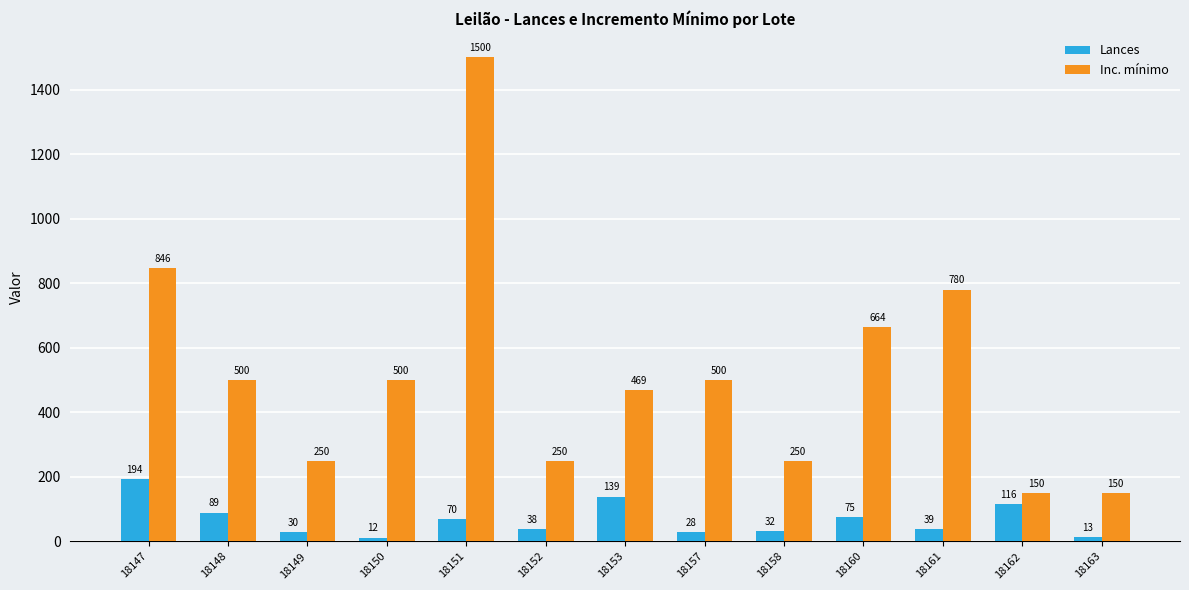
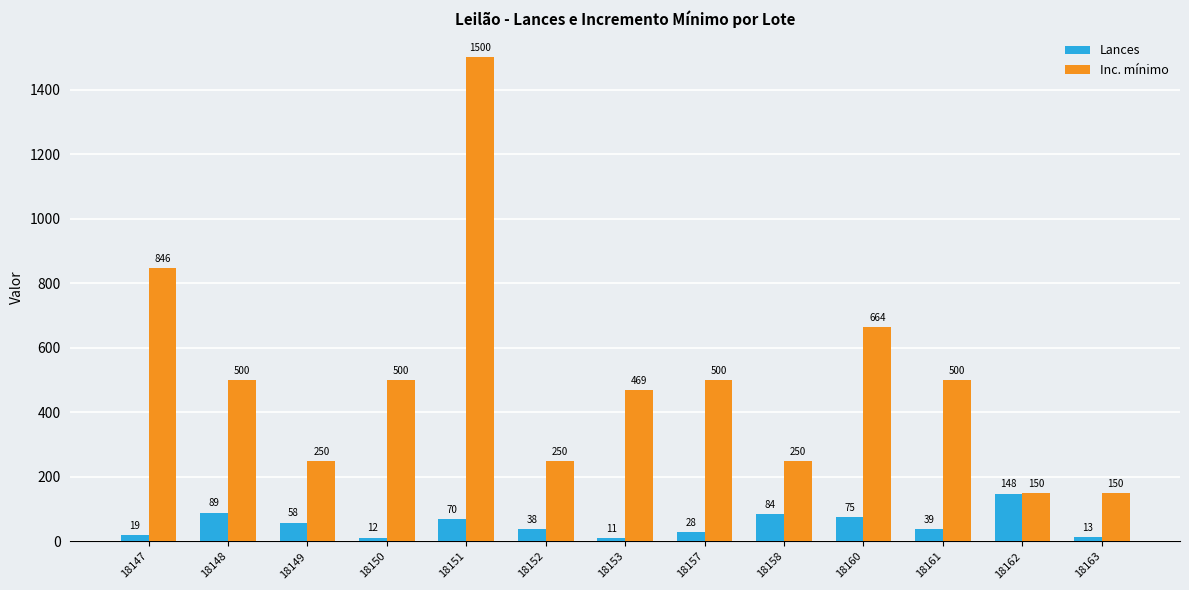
Lances, 18147: 194 -> 19
Lances, 18149: 30 -> 58
Lances, 18153: 139 -> 11
Lances, 18158: 32 -> 84
Inc. mínimo, 18161: 780 -> 500
Lances, 18162: 116 -> 148
